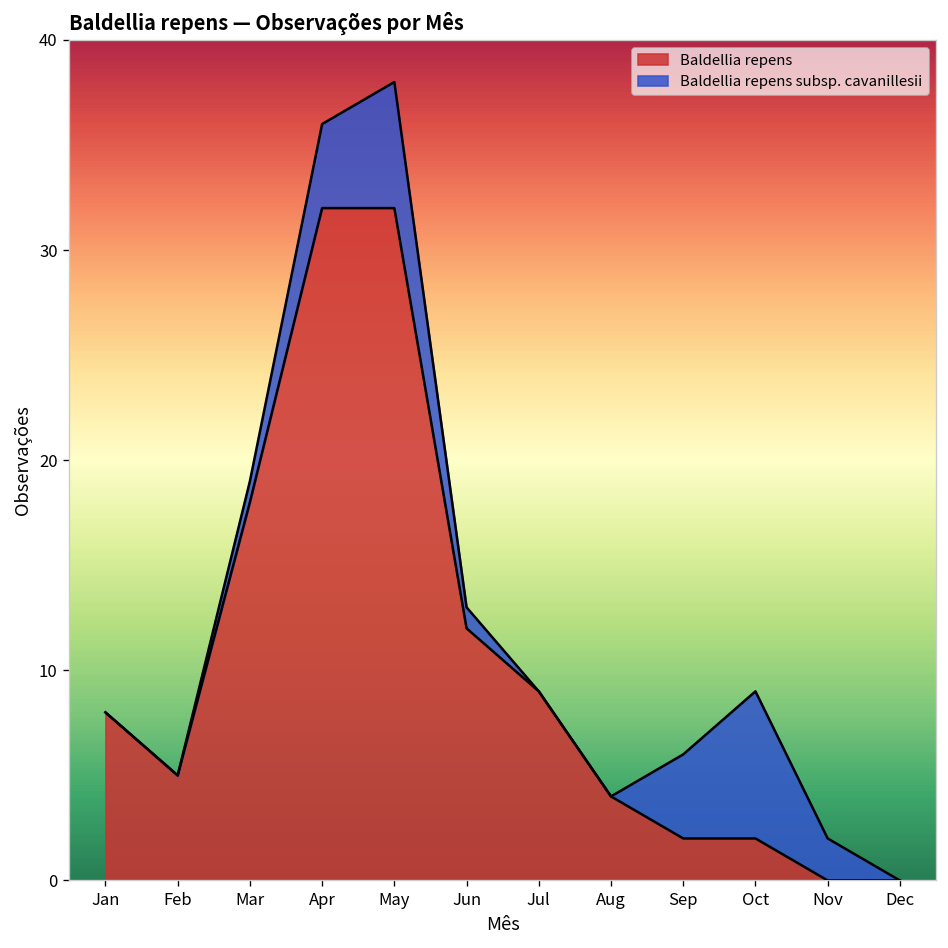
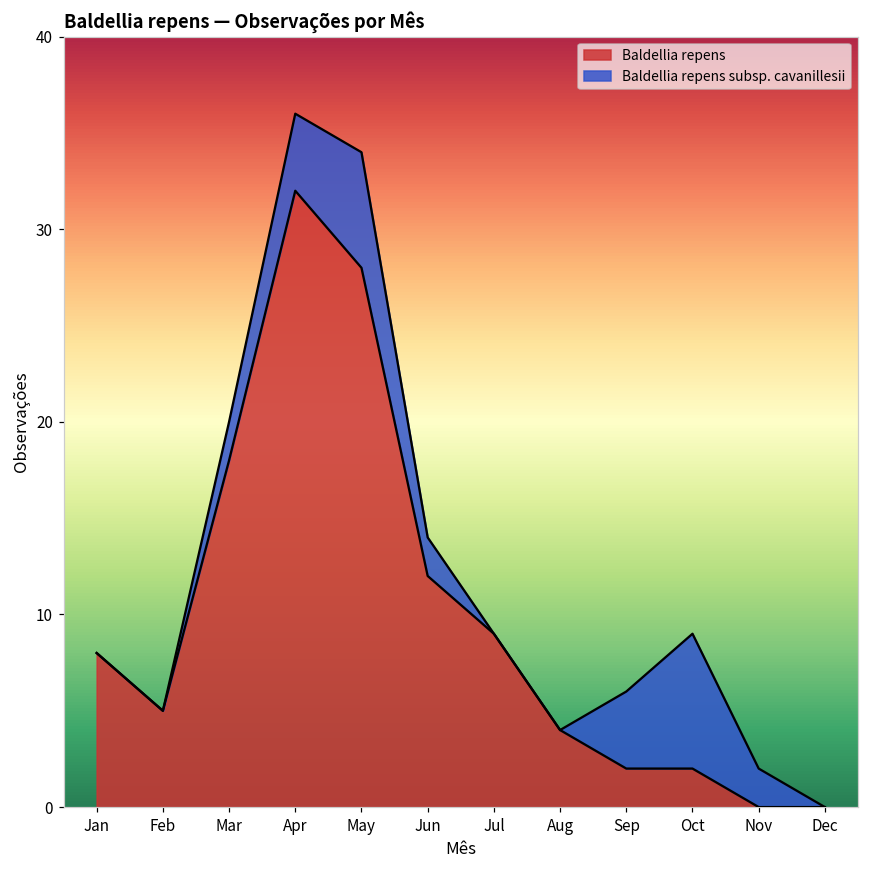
Baldellia repens subsp. cavanillesii, Mar: 1 -> 2
Baldellia repens, May: 32 -> 28
Baldellia repens subsp. cavanillesii, Jun: 1 -> 2
